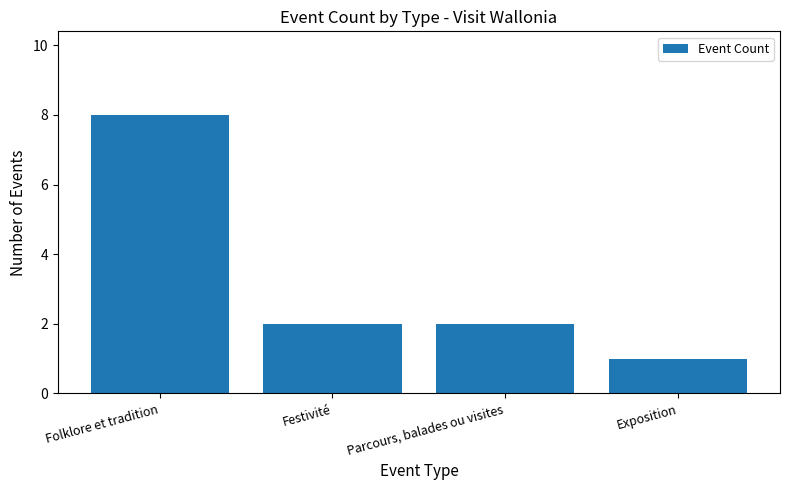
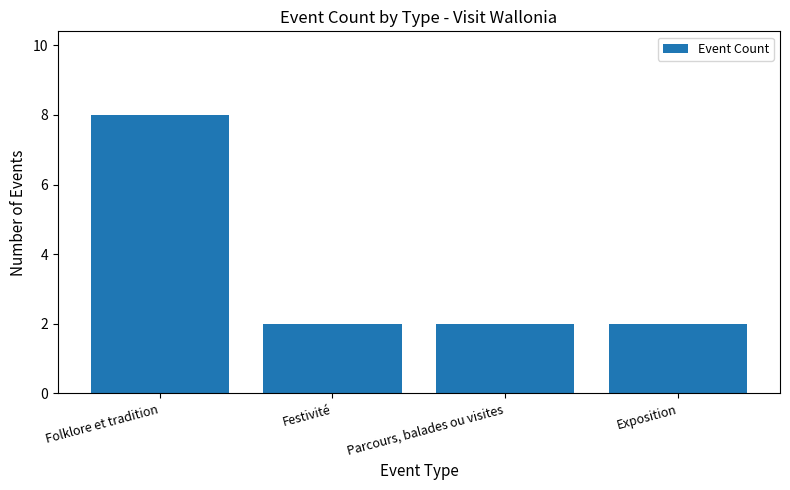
Exposition: 1 -> 2
